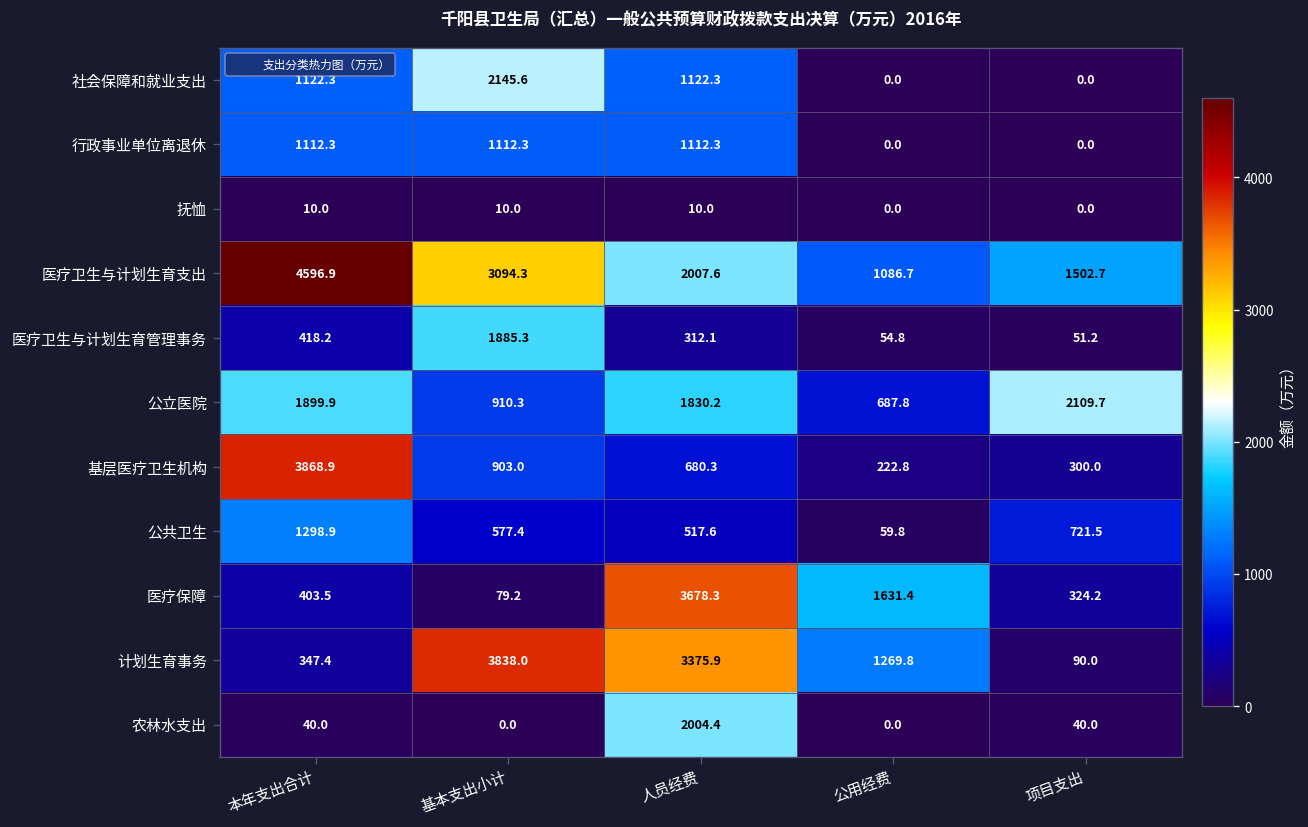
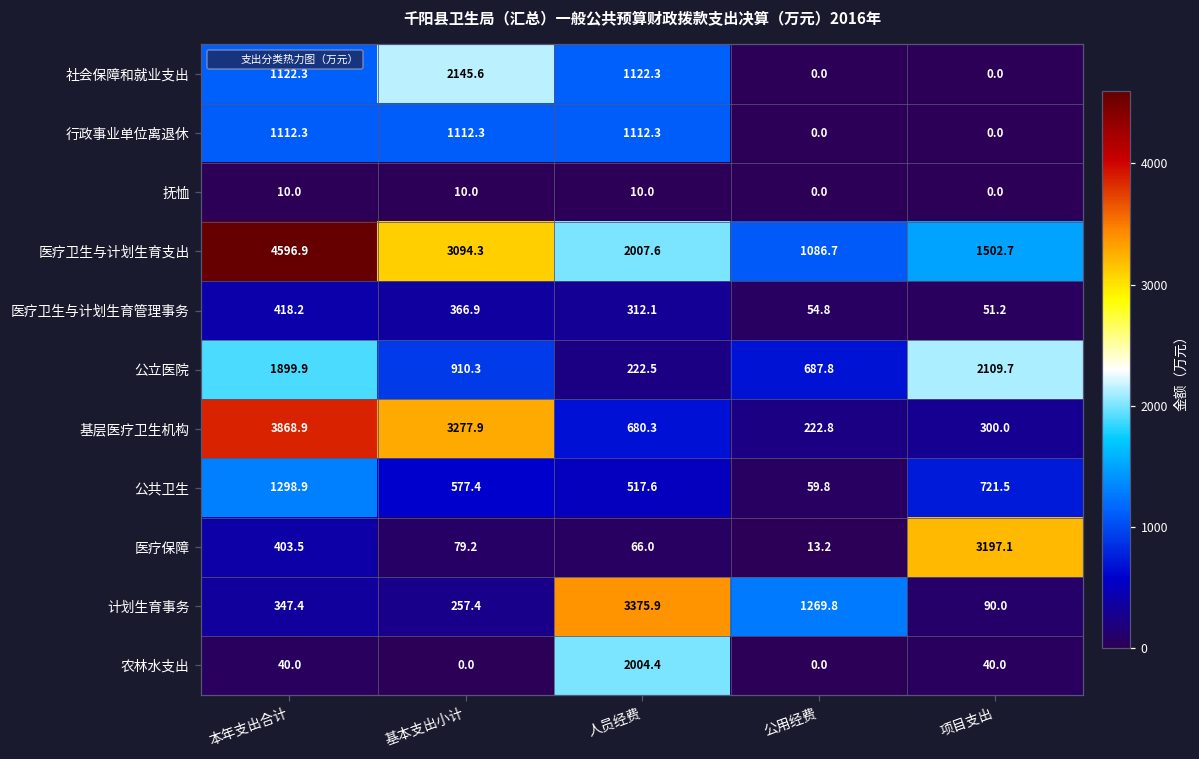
医疗卫生与计划生育管理事务, 基本支出小计: 1885.3 -> 366.9
公立医院, 人员经费: 1830.2 -> 222.5
基层医疗卫生机构, 基本支出小计: 903.0 -> 3277.9
医疗保障, 人员经费: 3678.3 -> 66.0
医疗保障, 公用经费: 1631.4 -> 13.2
医疗保障, 项目支出: 324.2 -> 3197.1
计划生育事务, 基本支出小计: 3838.0 -> 257.4
